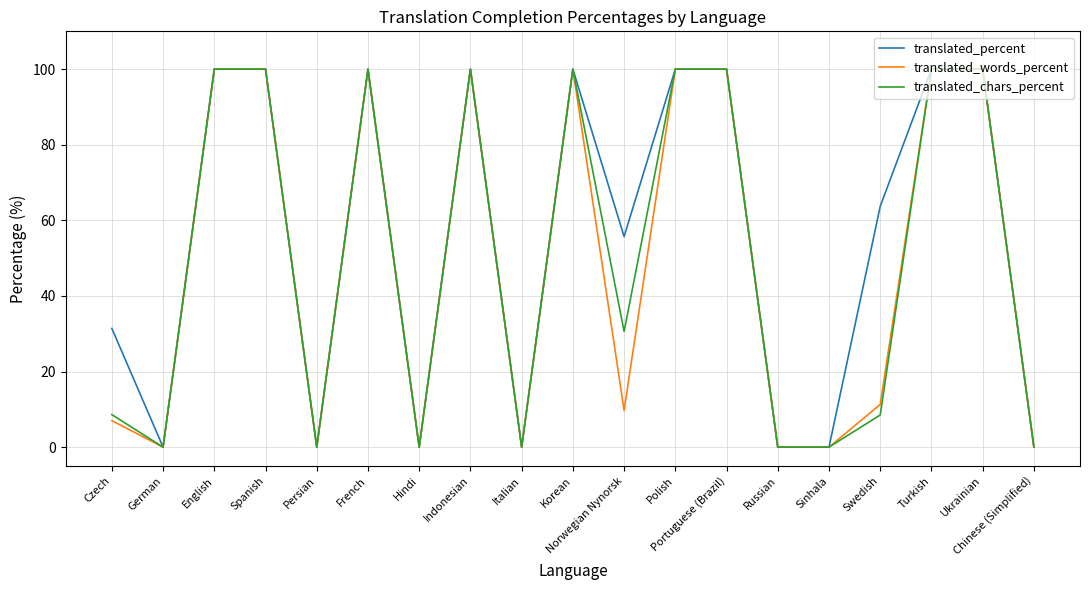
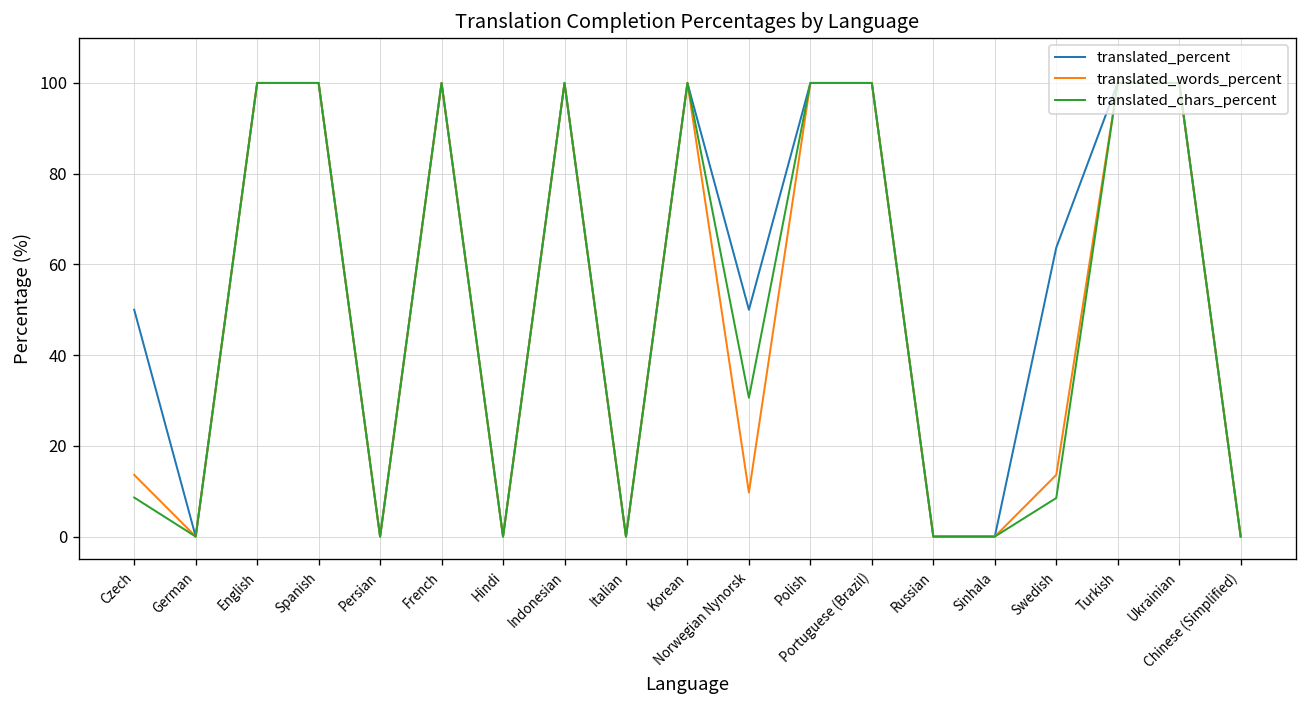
translated_percent, Czech: 31 -> 50
translated_words_percent, Czech: 7 -> 14
translated_percent, Norwegian Nynorsk: 56 -> 50
translated_words_percent, Swedish: 11 -> 14
